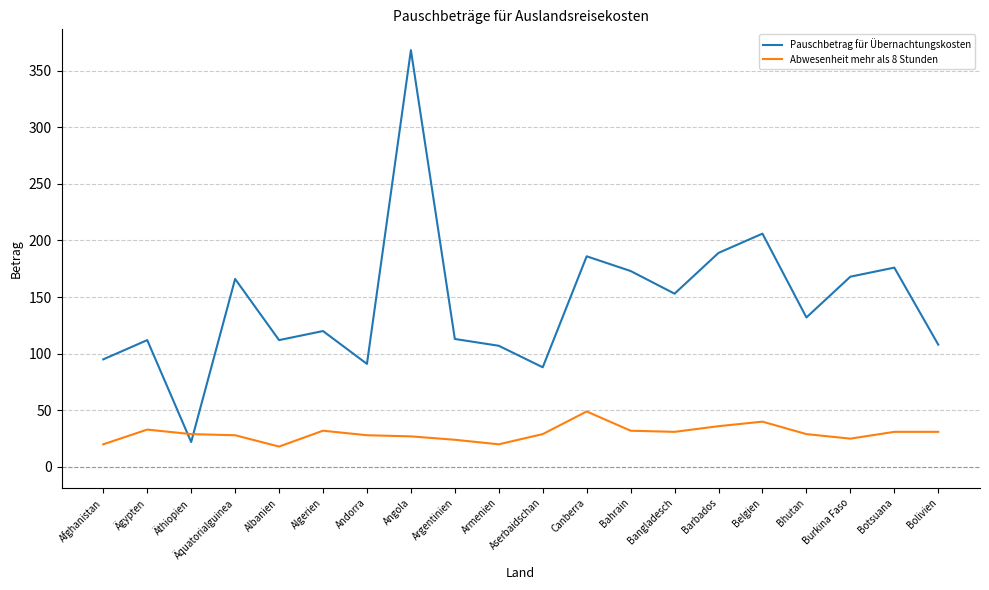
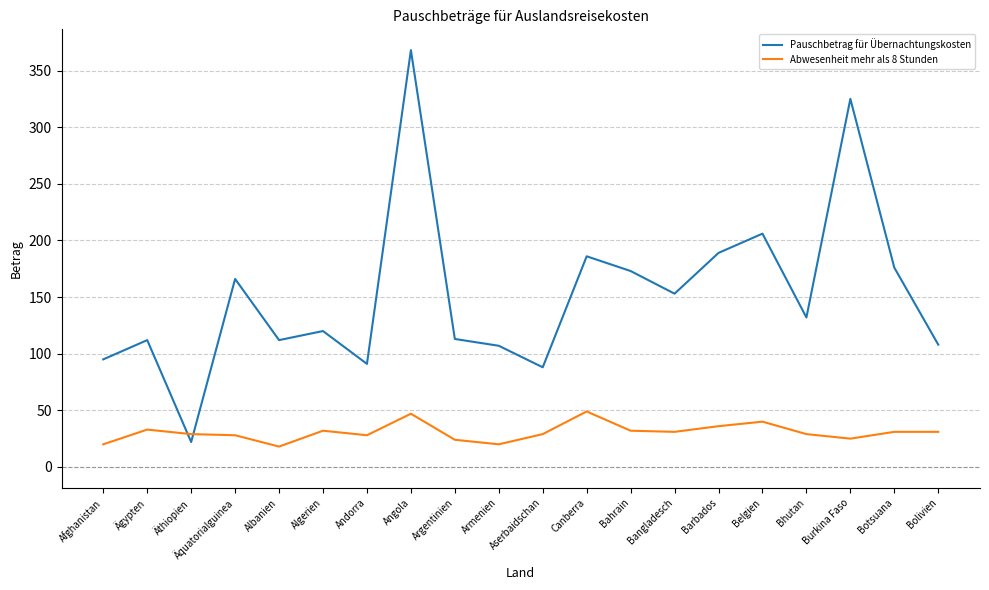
Abwesenheit mehr als 8 Stunden, Angola: 27 -> 47
Pauschbetrag für Übernachtungskosten, Burkina Faso: 168 -> 325
